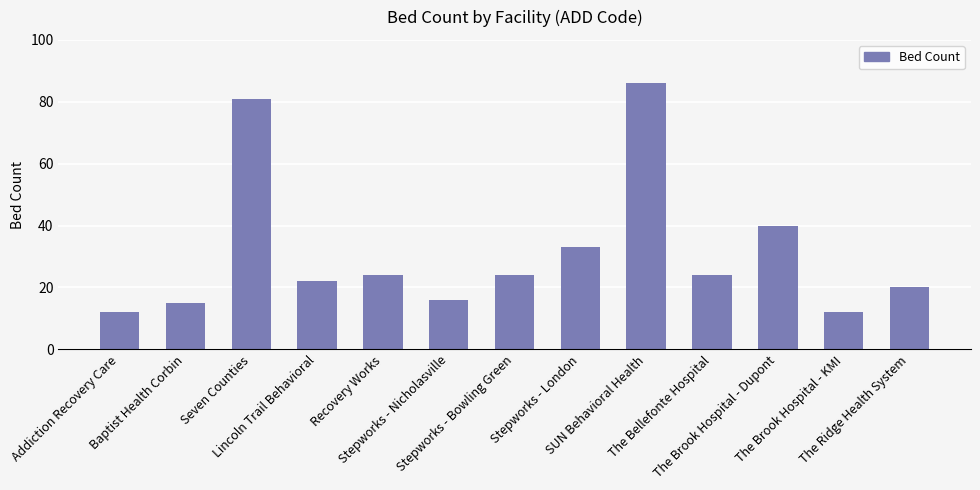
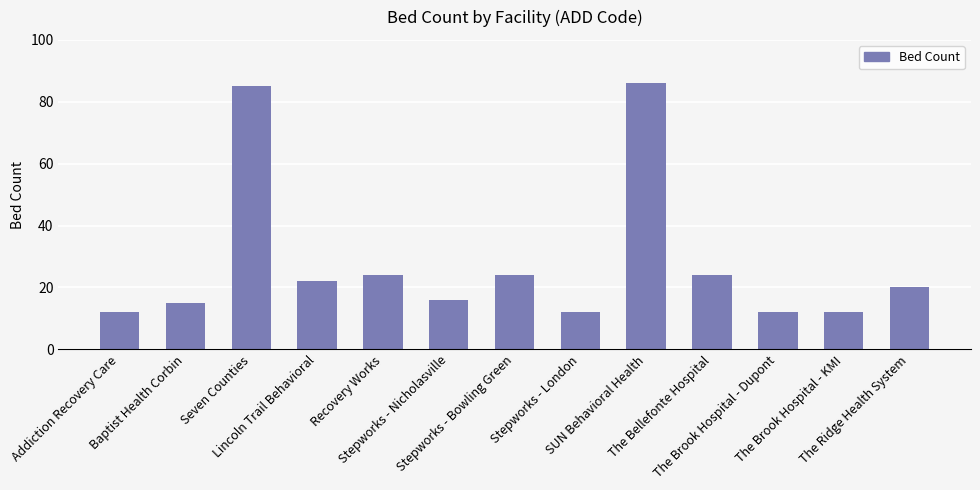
Seven Counties: 81 -> 85
Stepworks - London: 33 -> 12
The Brook Hospital - Dupont: 40 -> 12
